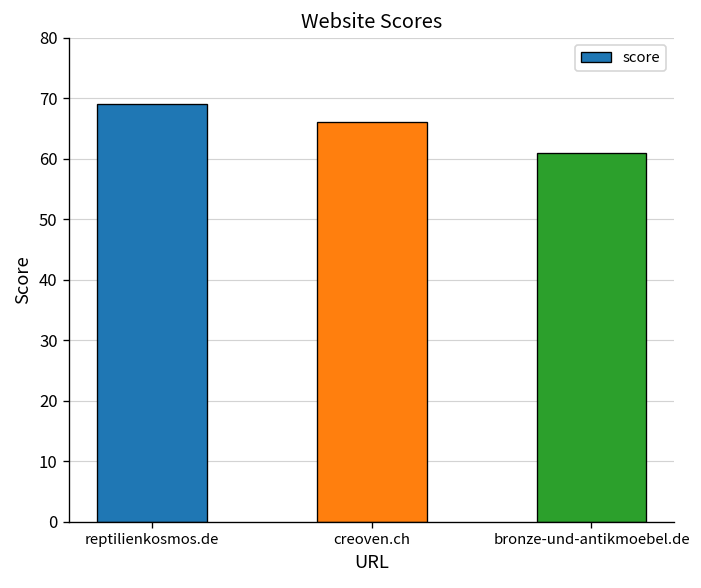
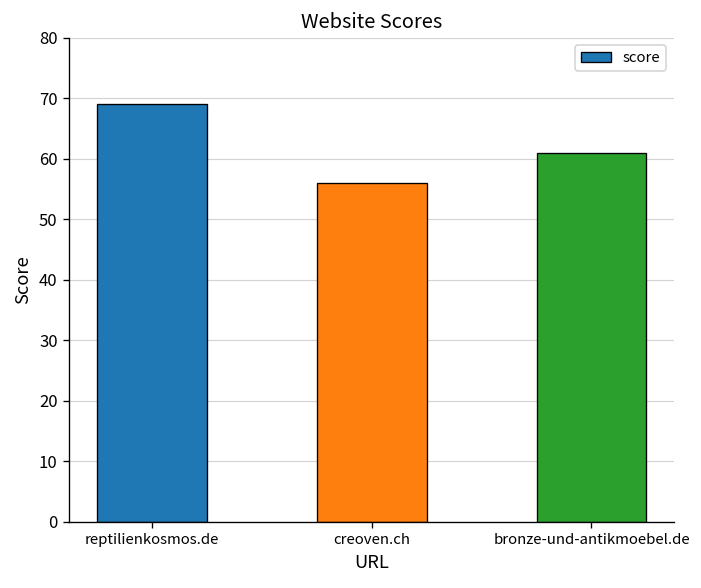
creoven.ch: 66 -> 56
